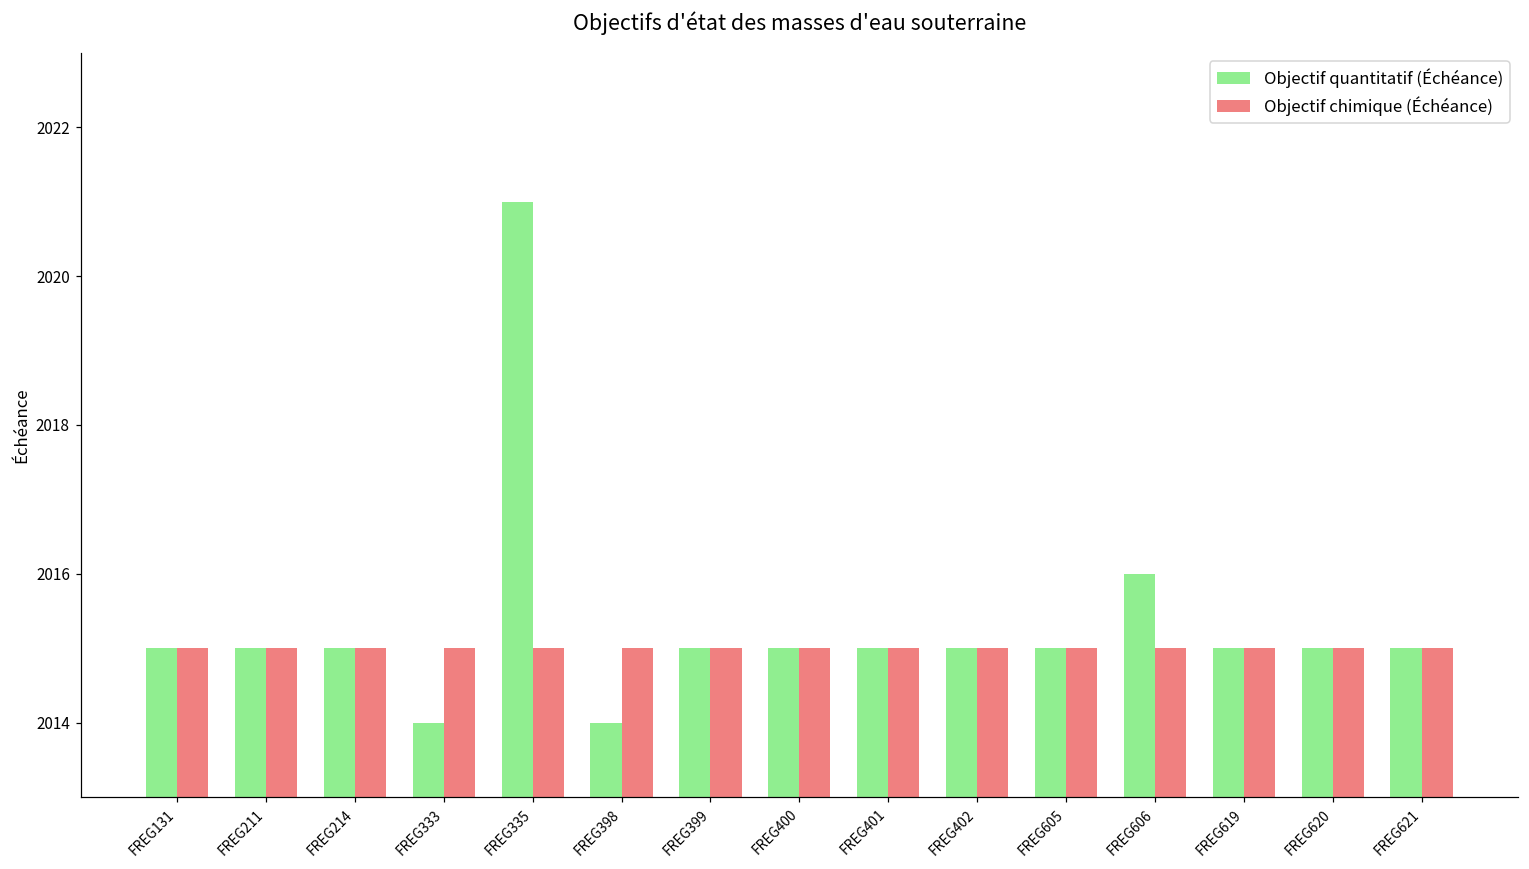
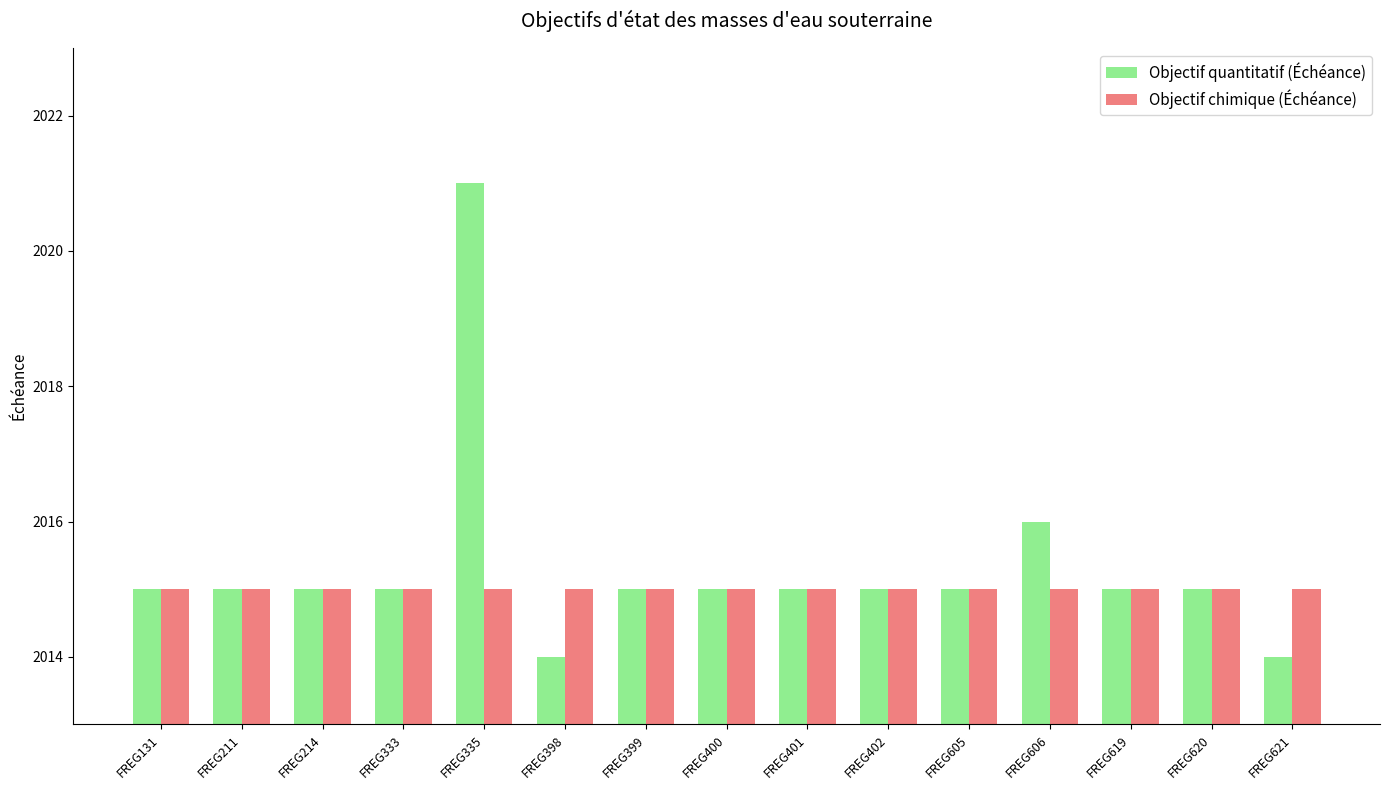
Objectif quantitatif (Échéance), FREG333: 2014 -> 2015
Objectif quantitatif (Échéance), FREG621: 2015 -> 2014
